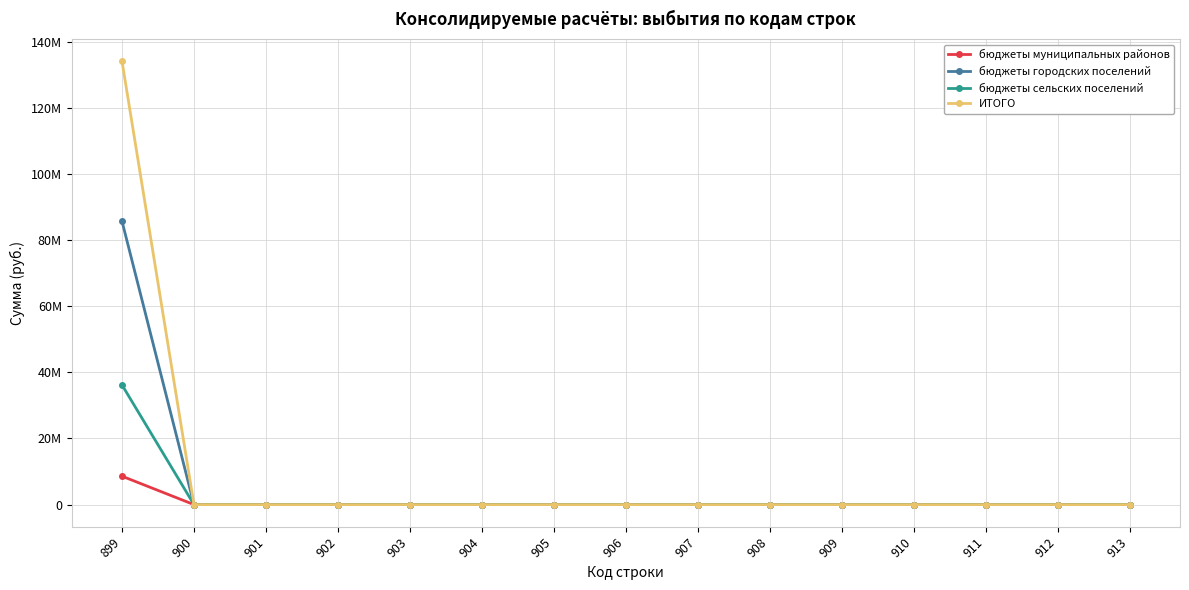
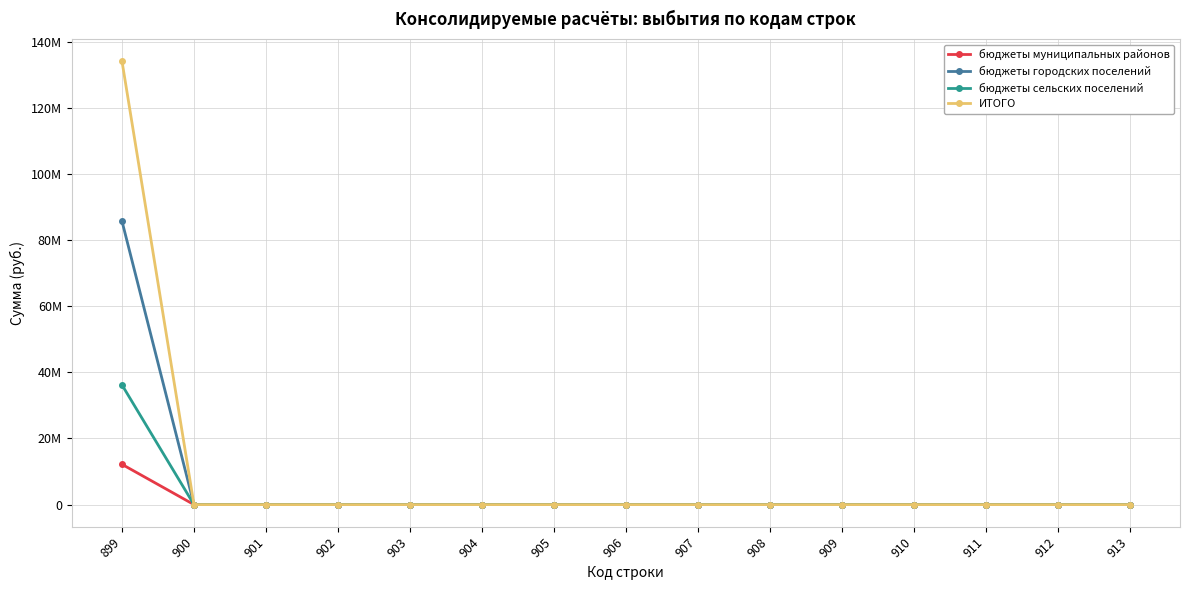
бюджеты муниципальных районов, 899: 9000000 -> 12000000
